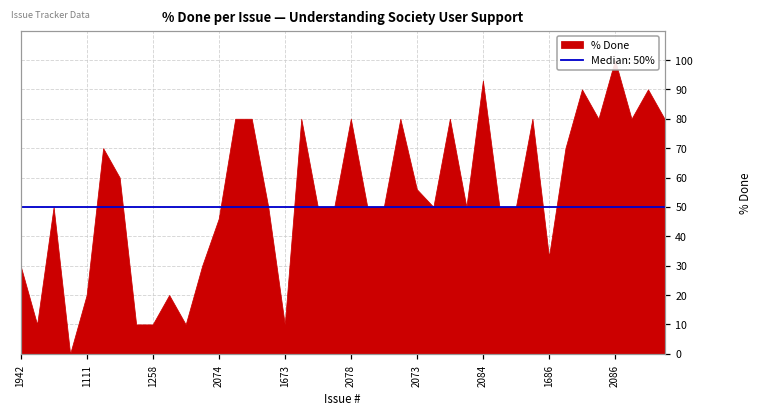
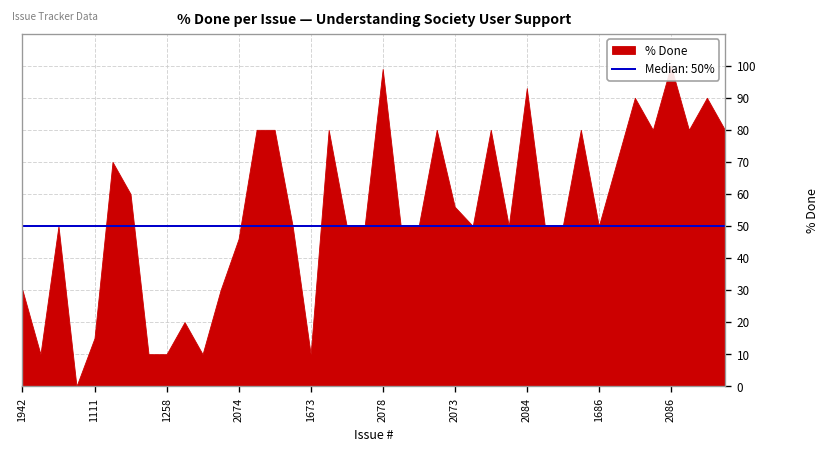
1111: 20 -> 15
2078: 80 -> 99
1686: 33 -> 50
